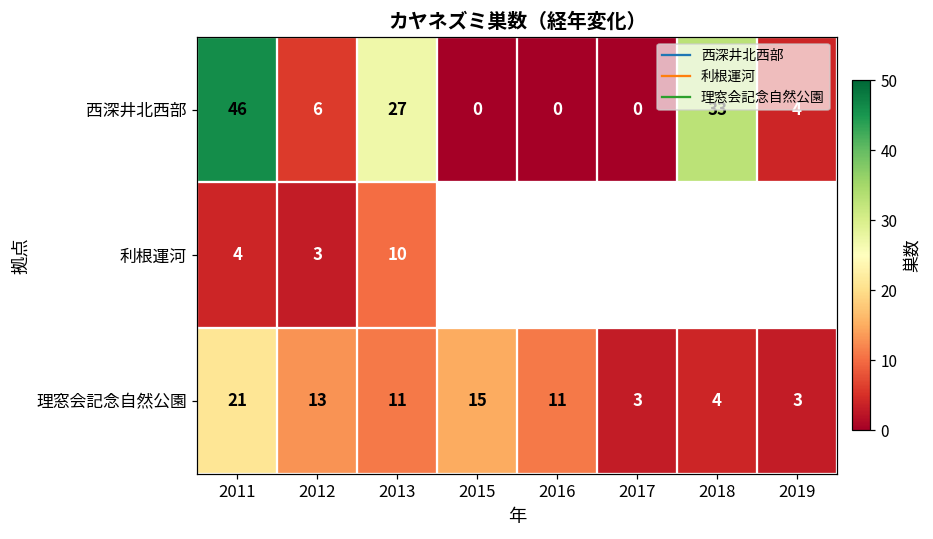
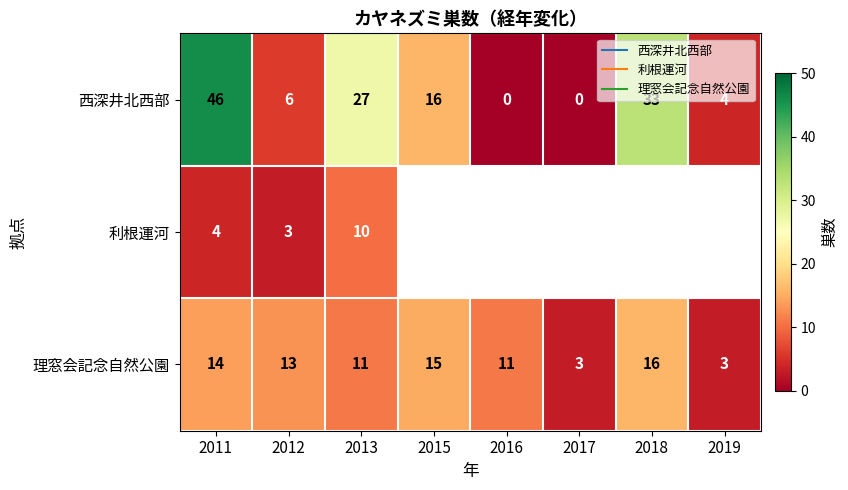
西深井北西部, 2015: 0 -> 16
理窓会記念自然公園, 2011: 21 -> 14
理窓会記念自然公園, 2018: 4 -> 16
